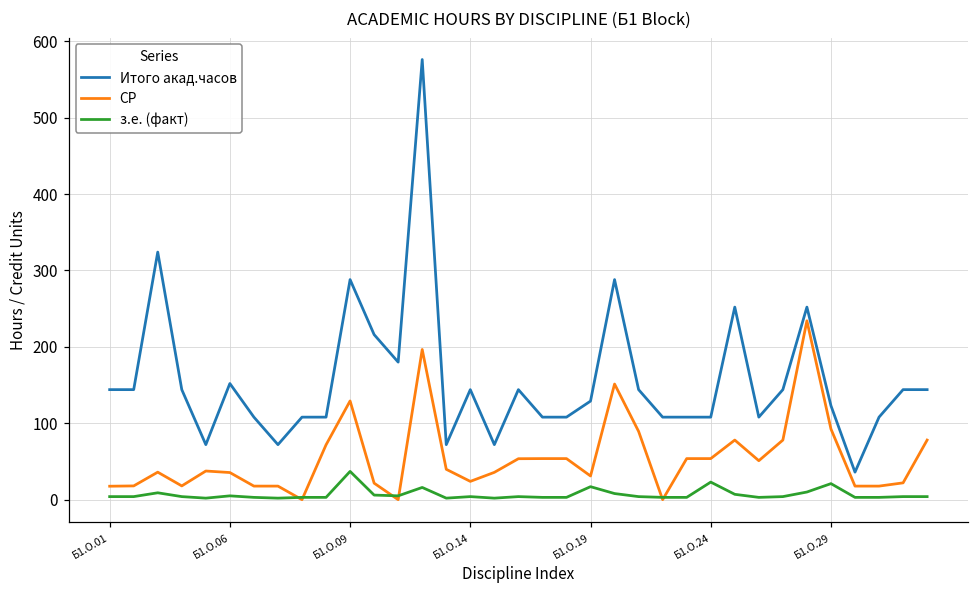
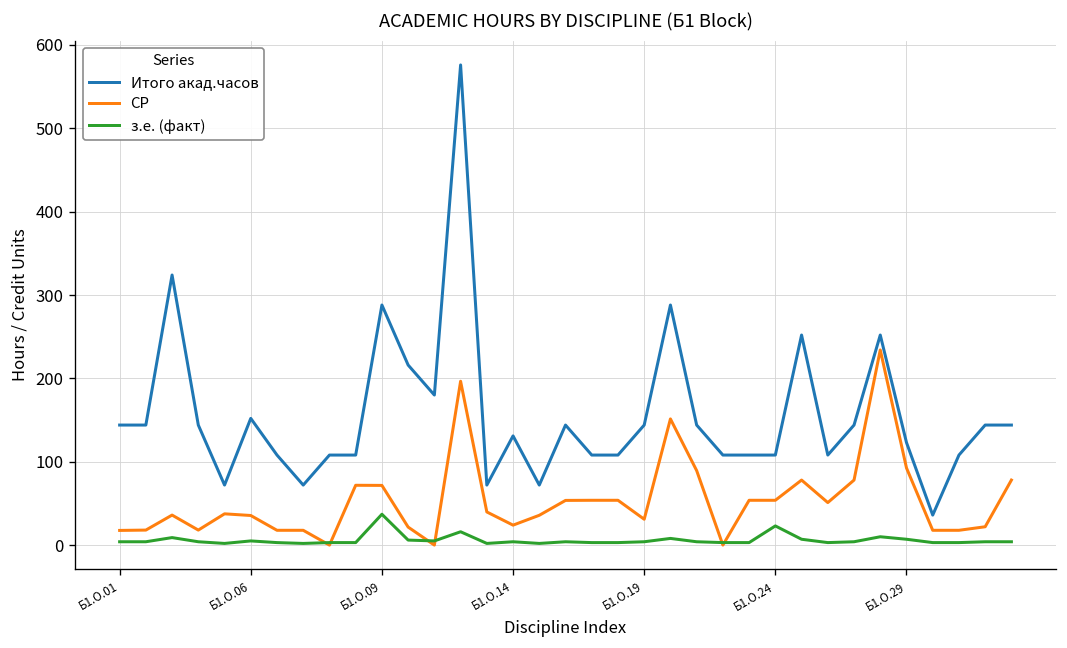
СР, Б1.О.09: 130 -> 70
Итого акад.часов, Б1.О.14: 140 -> 130
Итого акад.часов, Б1.О.19: 130 -> 140
з.е. (факт), Б1.О.19: 20 -> 0
з.е. (факт), Б1.О.29: 20 -> 10
